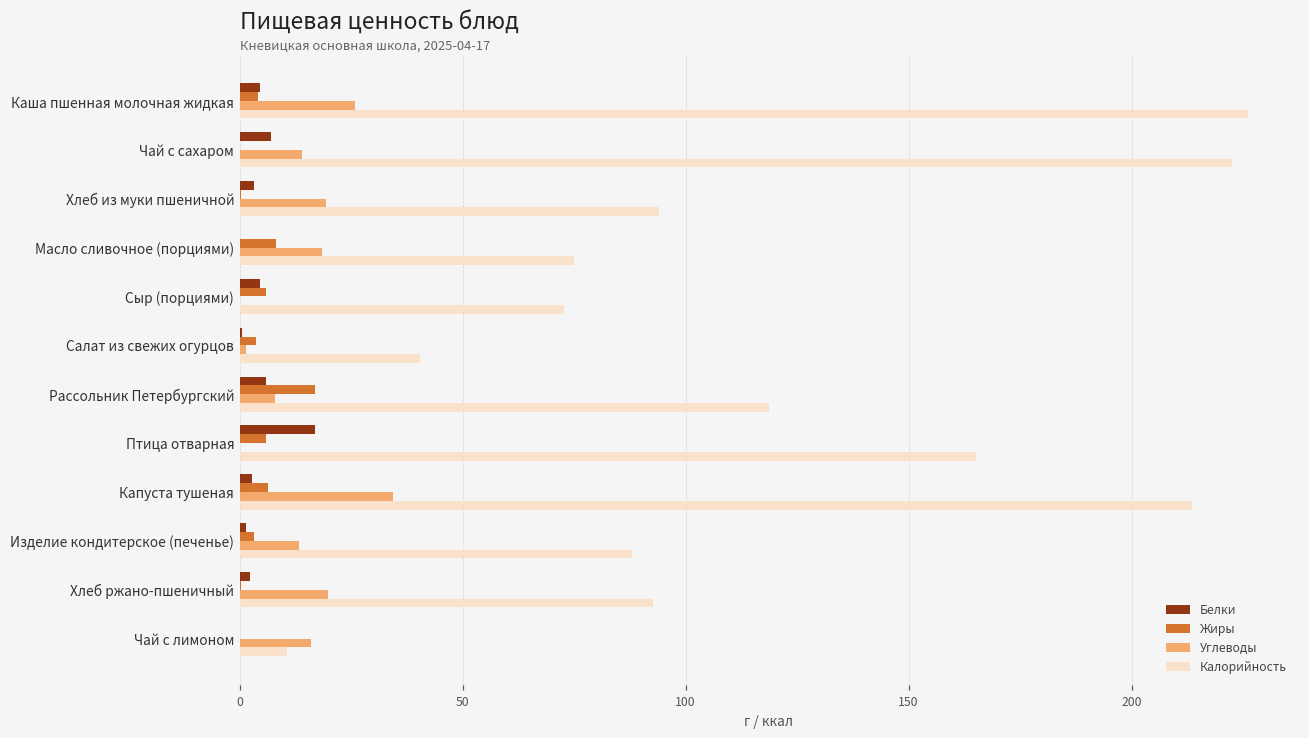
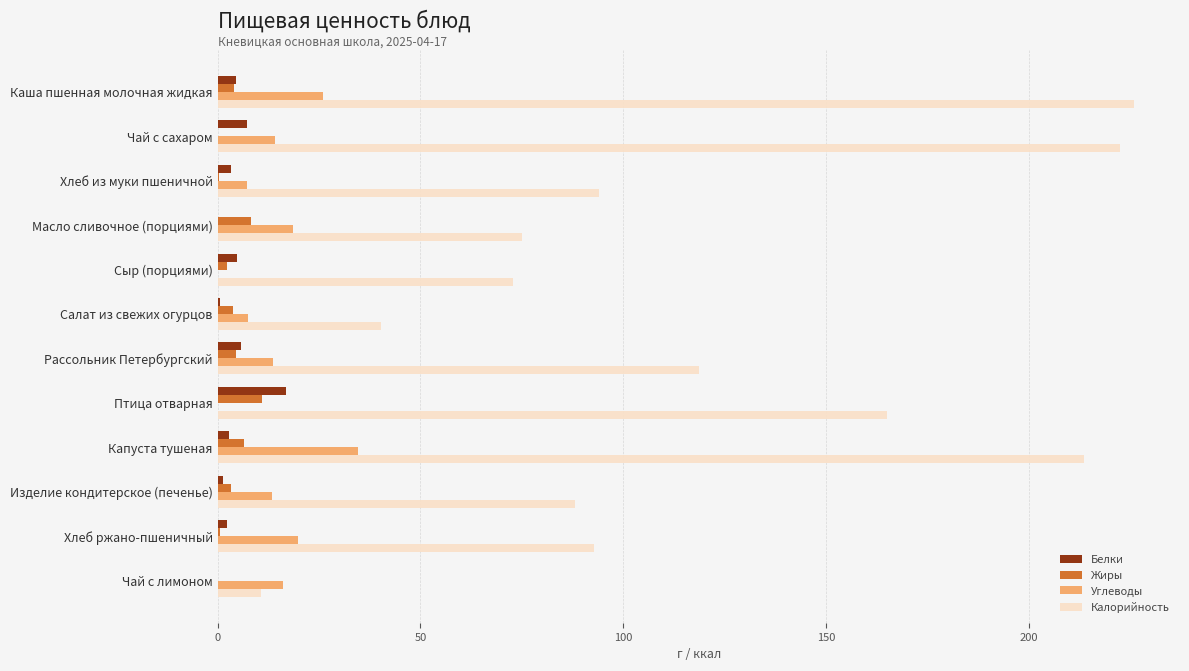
Углеводы, Хлеб из муки пшеничной: 19 -> 7
Жиры, Сыр (порциями): 6 -> 2
Углеводы, Салат из свежих огурцов: 1 -> 7
Жиры, Рассольник Петербургский: 17 -> 5
Углеводы, Рассольник Петербургский: 8 -> 14
Жиры, Птица отварная: 6 -> 11
